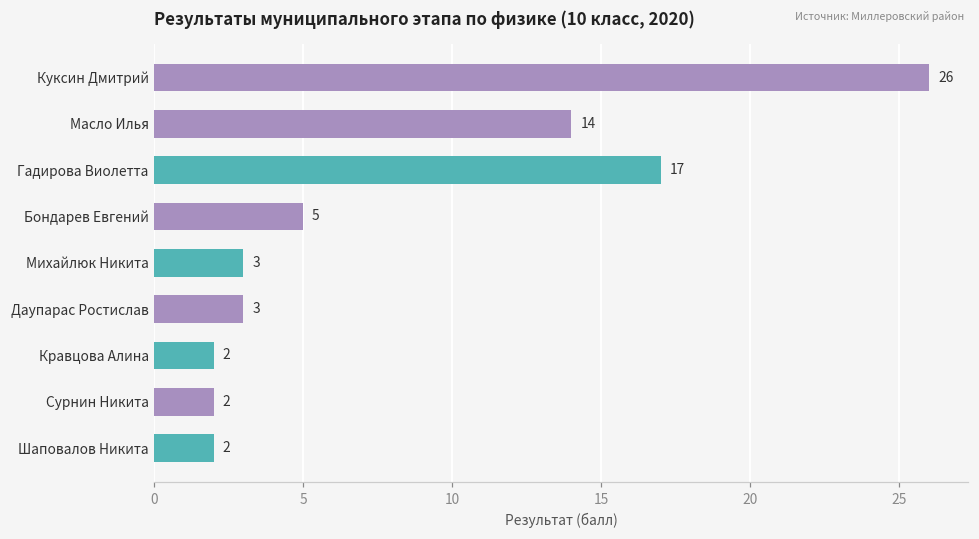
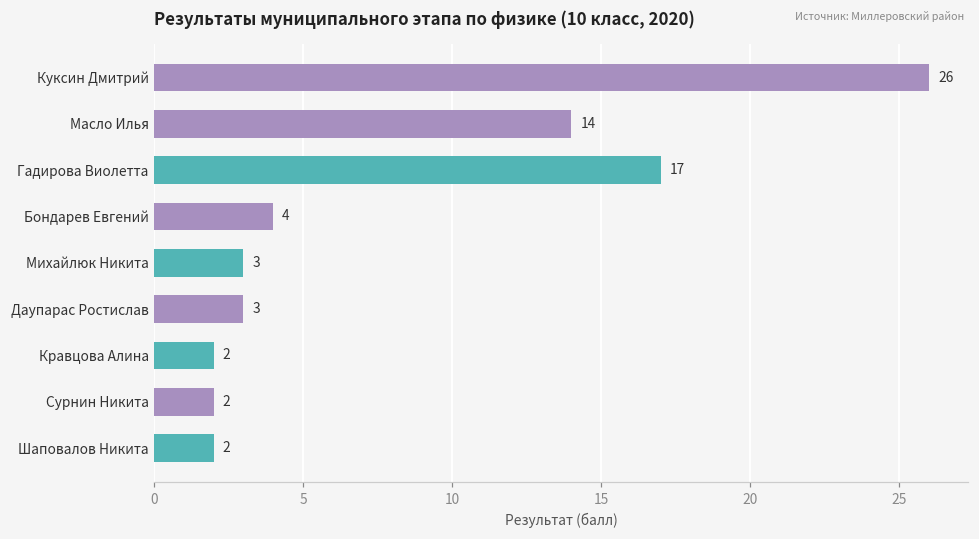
Бондарев Евгений: 5 -> 4
